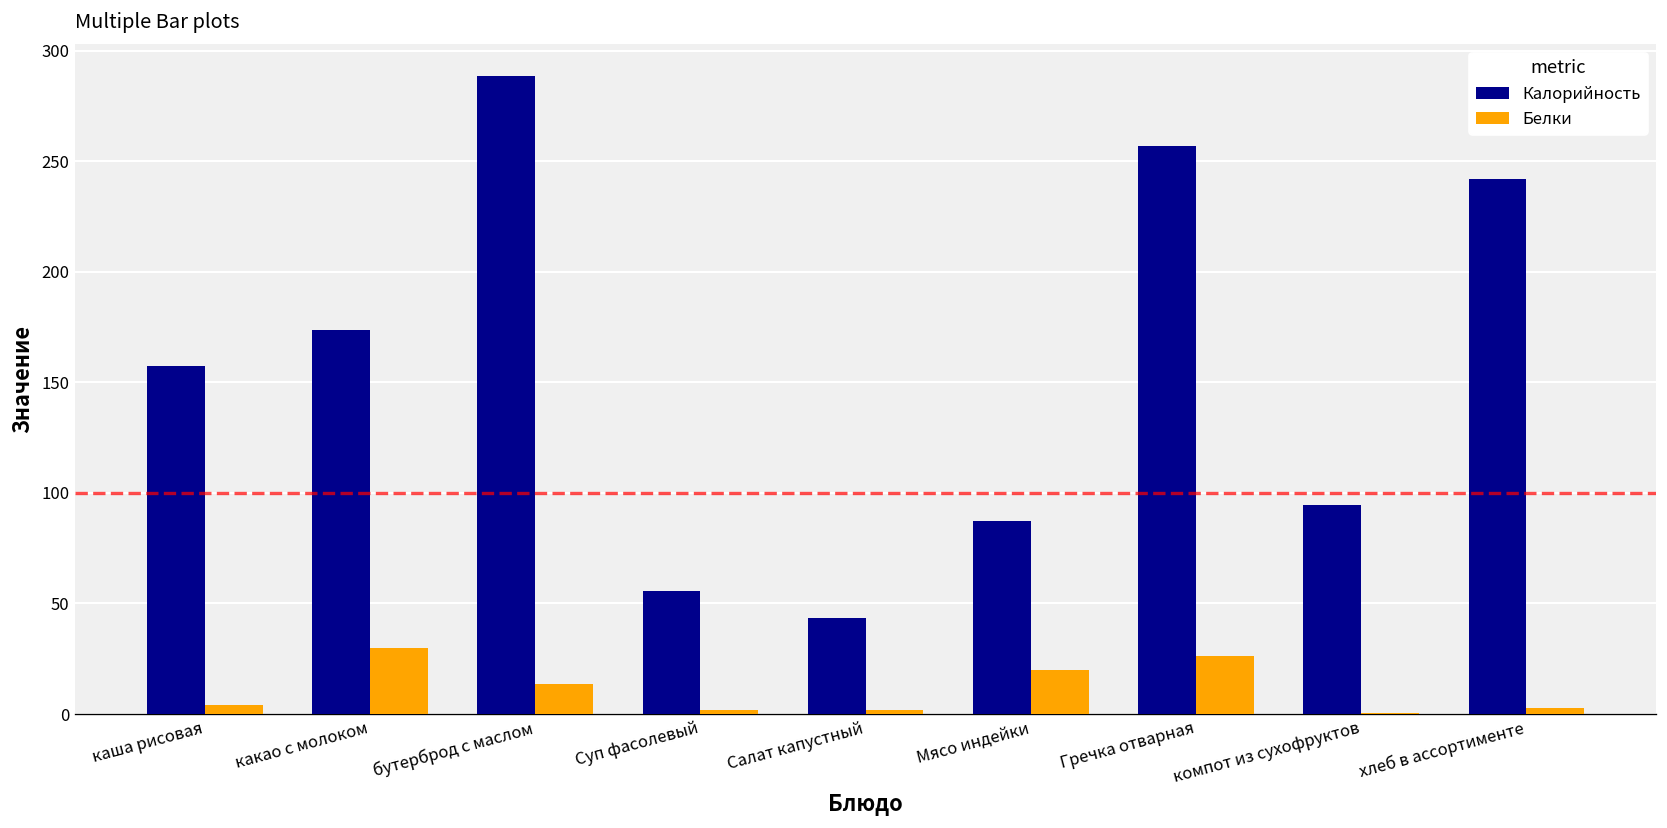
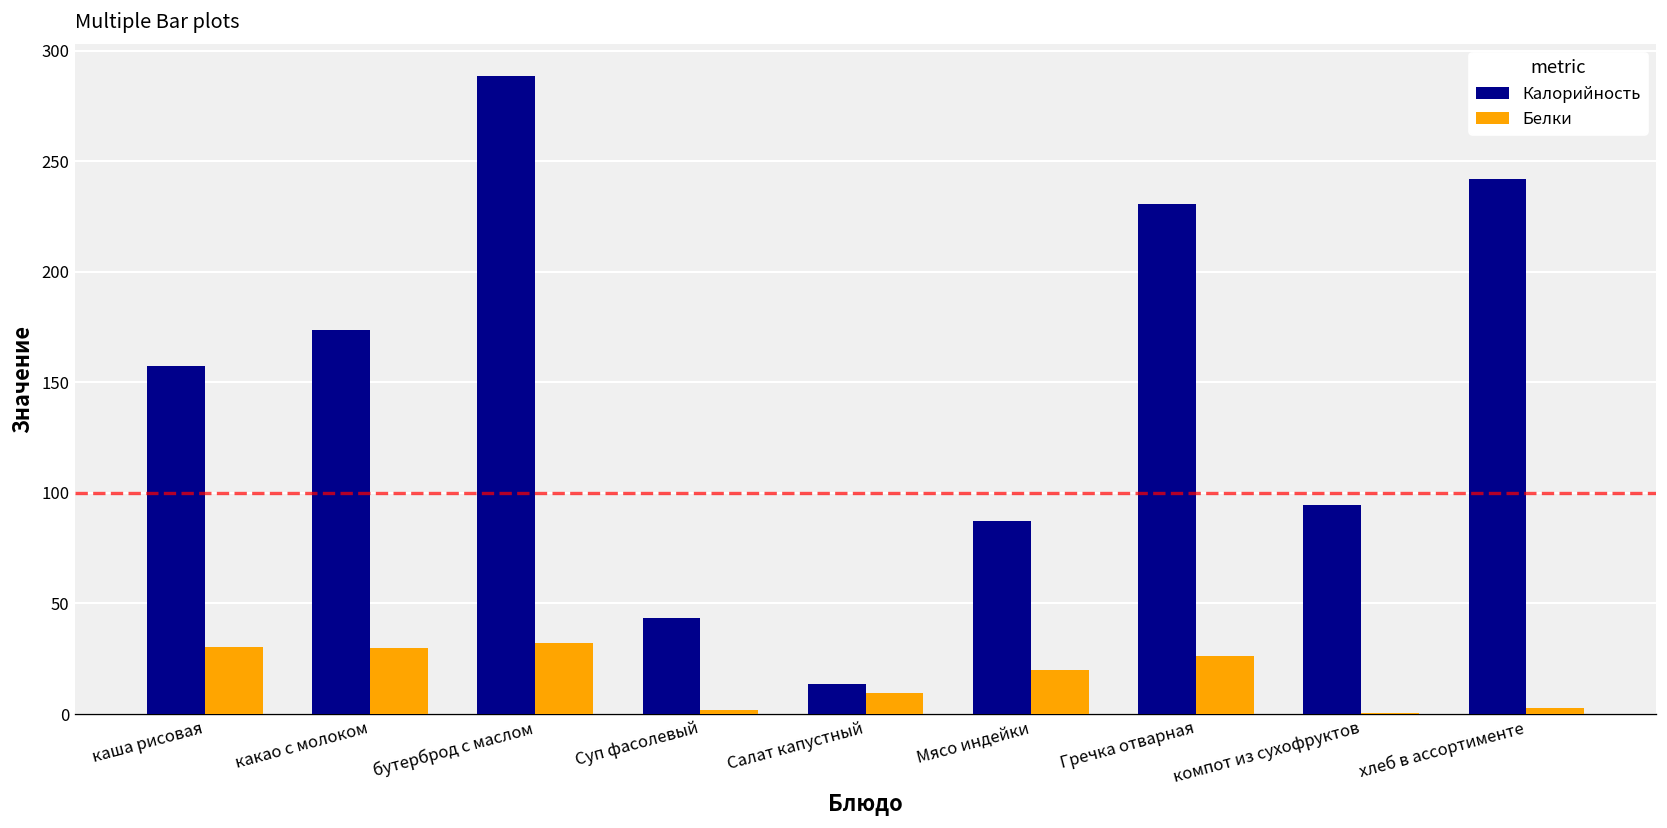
Белки, каша рисовая: 4 -> 30
Белки, бутерброд с маслом: 14 -> 32
Калорийность, Суп фасолевый: 56 -> 44
Калорийность, Салат капустный: 44 -> 14
Белки, Салат капустный: 2 -> 9
Калорийность, Гречка отварная: 257 -> 230
